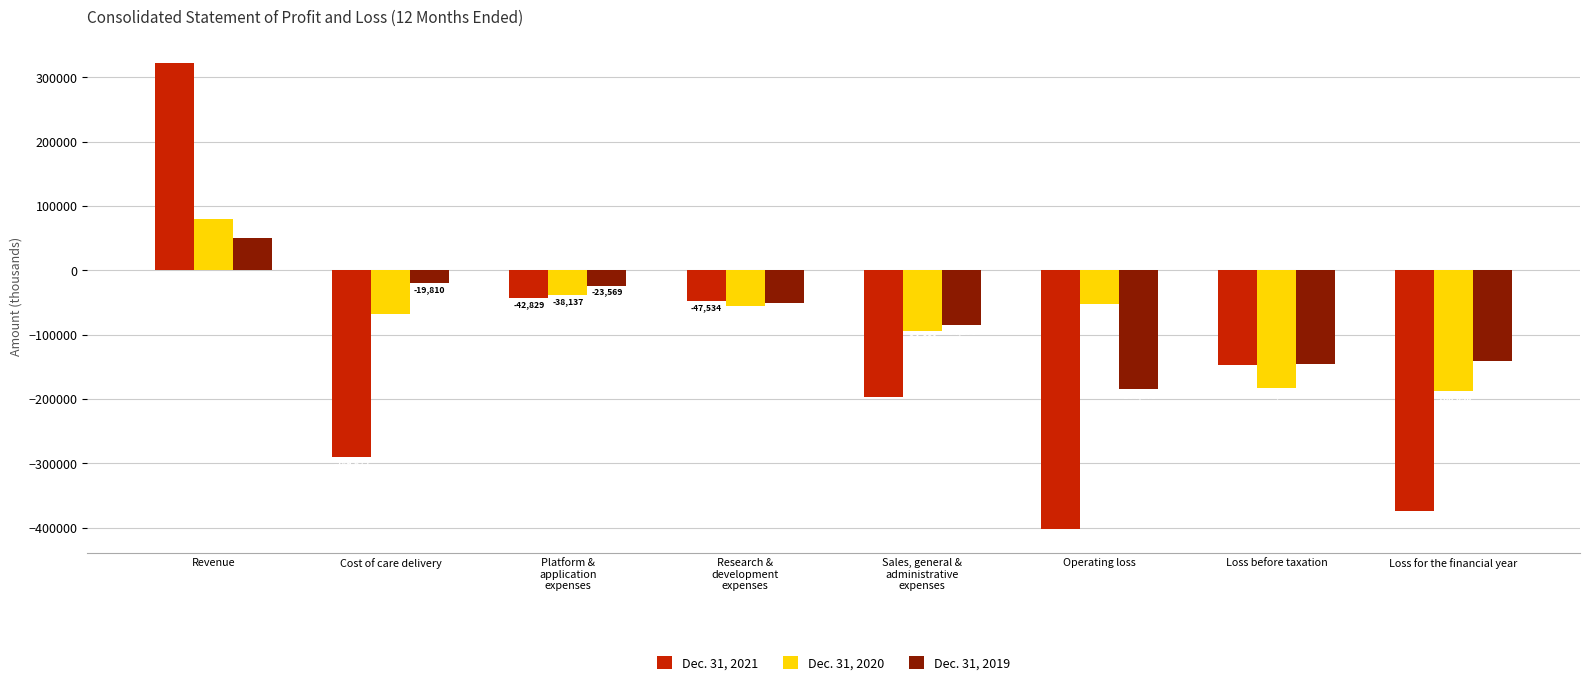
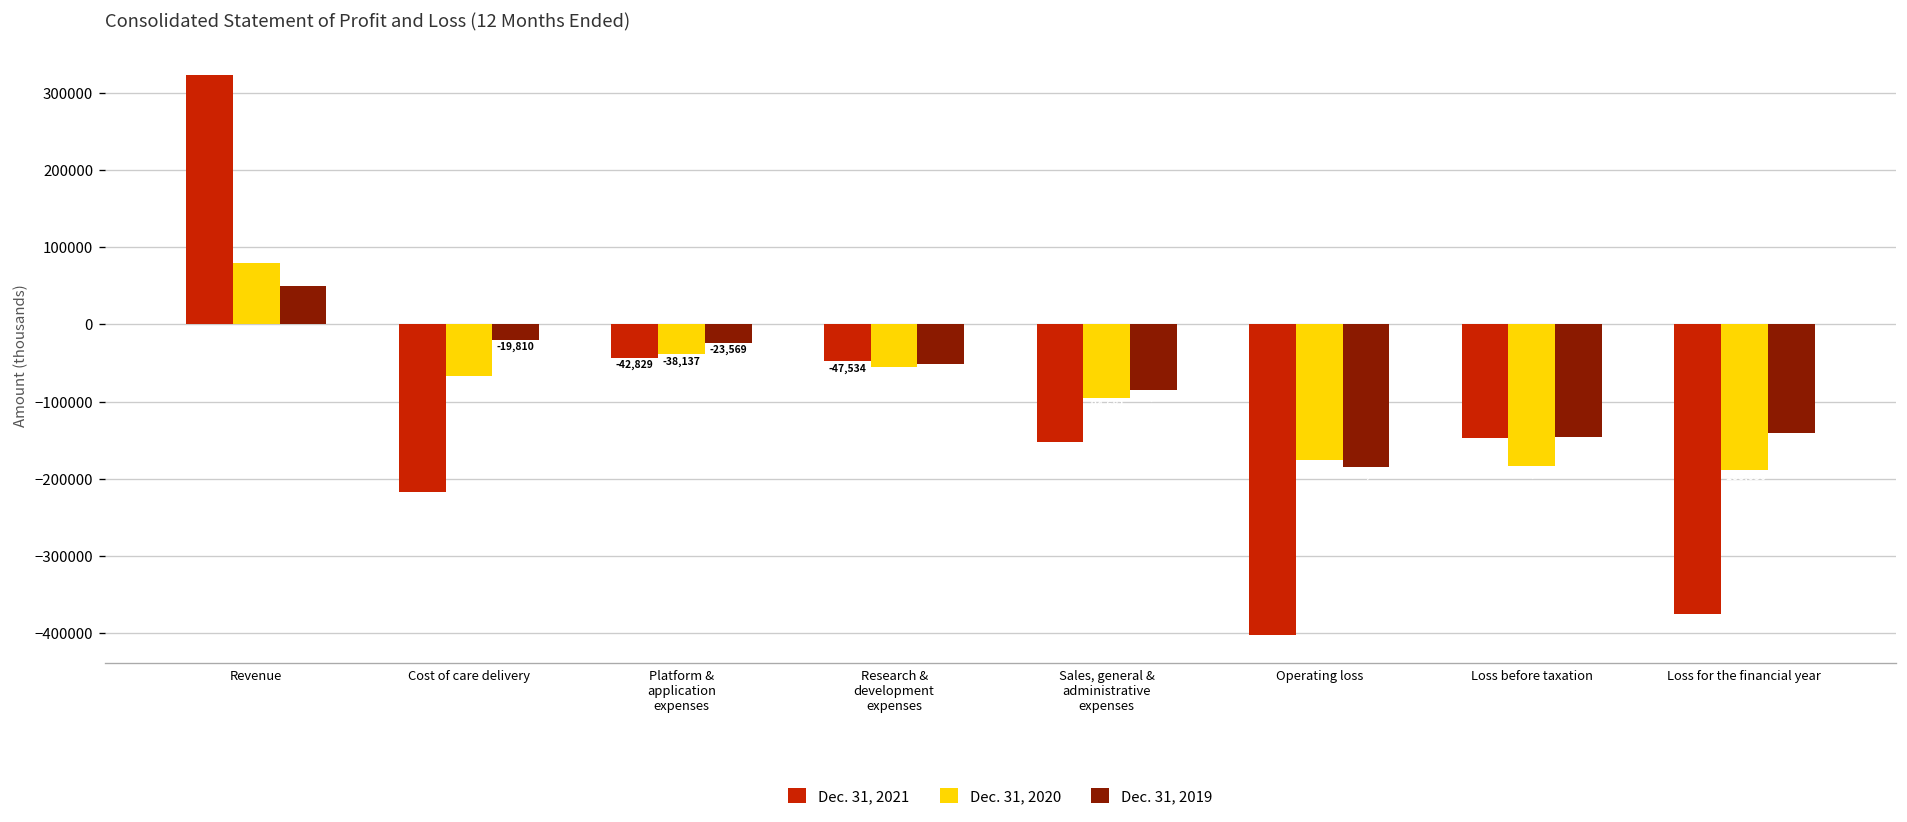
Dec. 31, 2021, Cost of care delivery: -290000 -> -220000
Dec. 31, 2021, Sales, general & administrative expenses: -200000 -> -150000
Dec. 31, 2020, Operating loss: -50000 -> -180000
